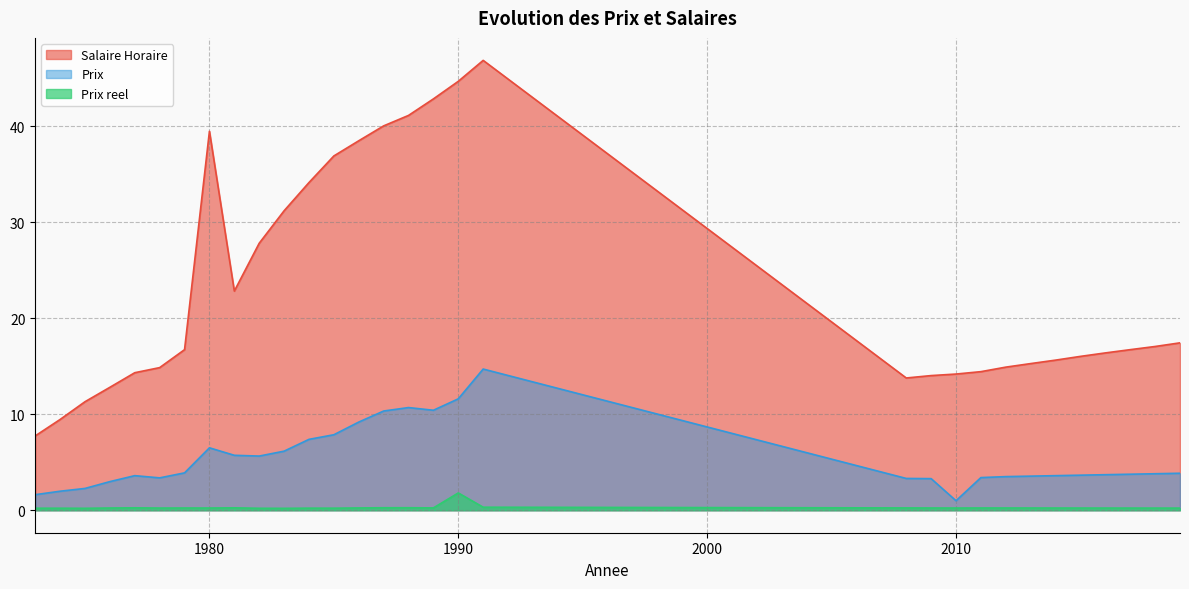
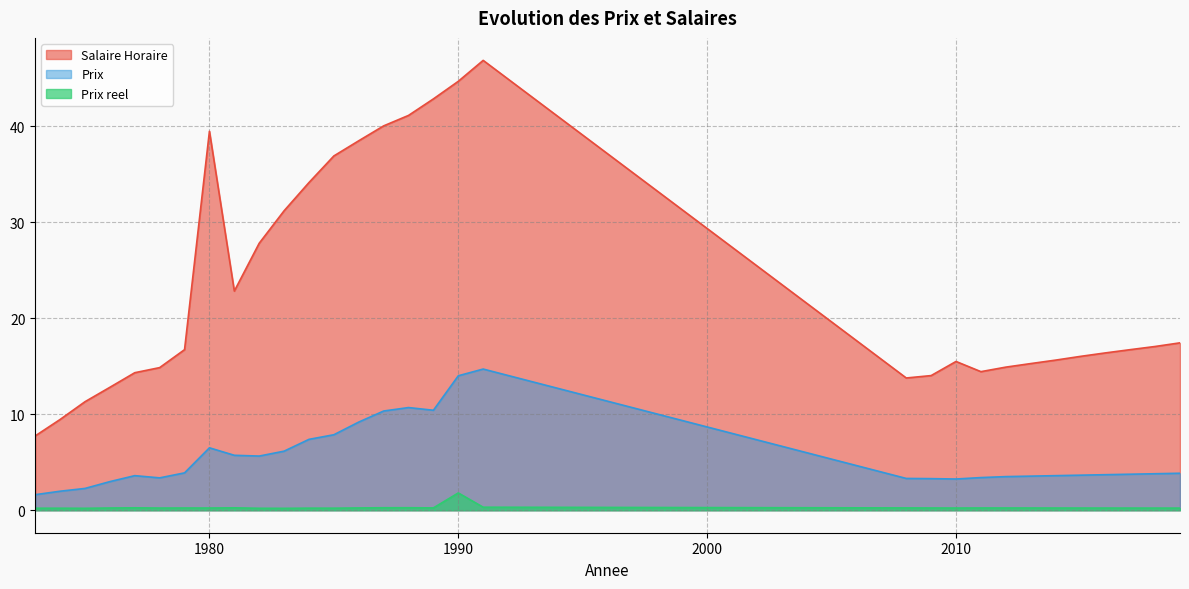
Prix, 1990: 12 -> 14
Salaire Horaire, 2010: 14 -> 15
Prix, 2010: 1 -> 3
